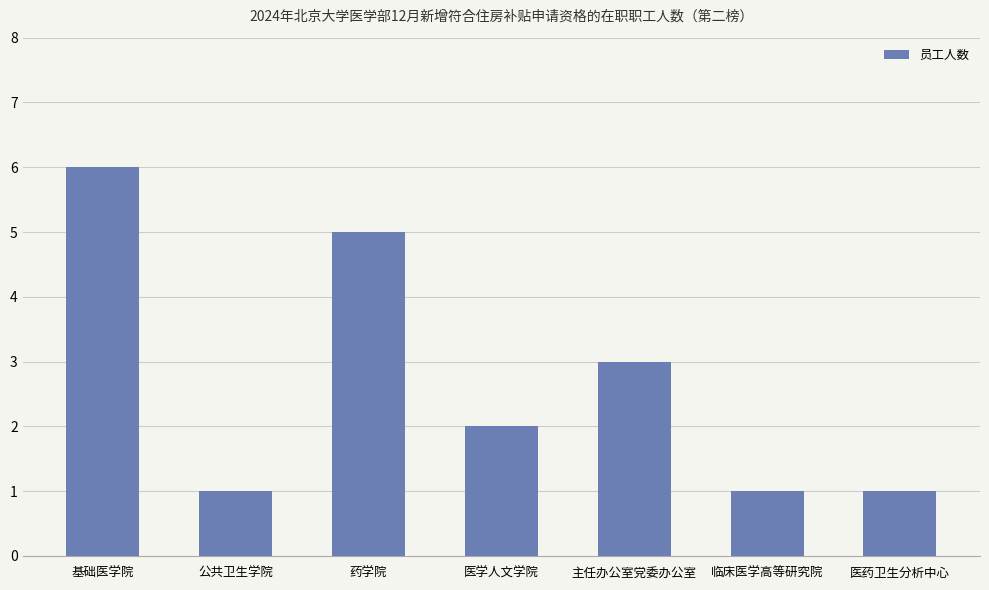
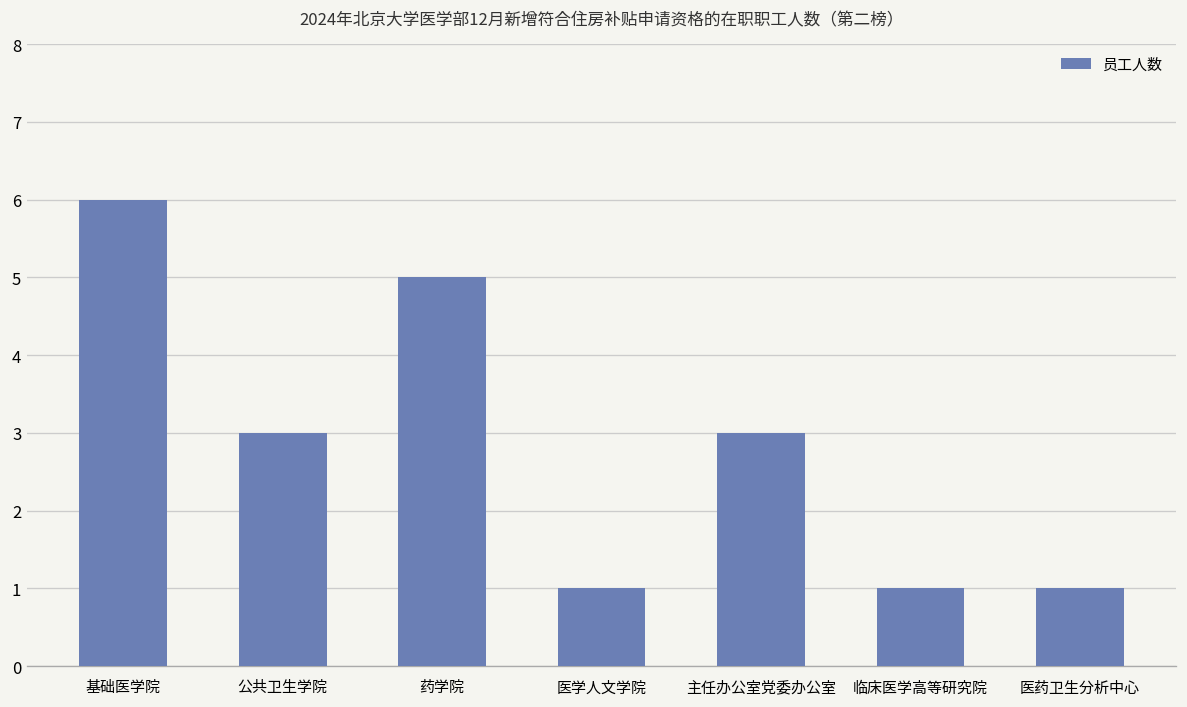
公共卫生学院: 1 -> 3
医学人文学院: 2 -> 1
